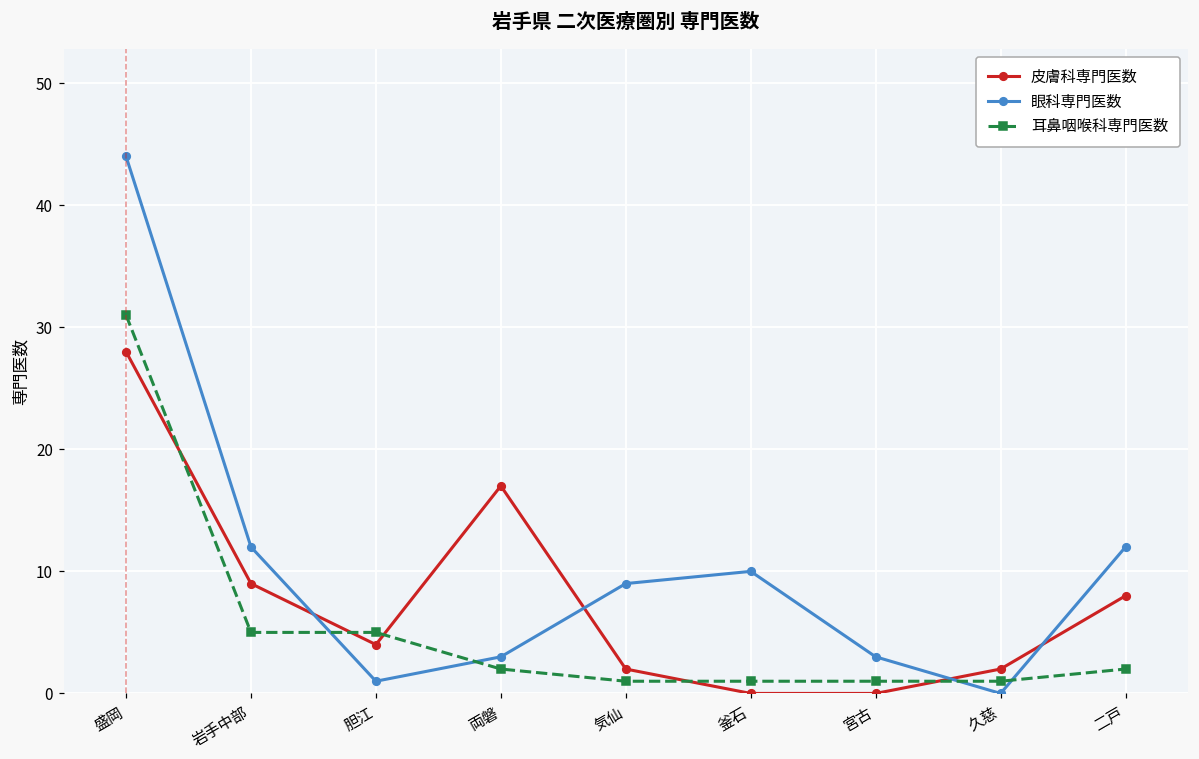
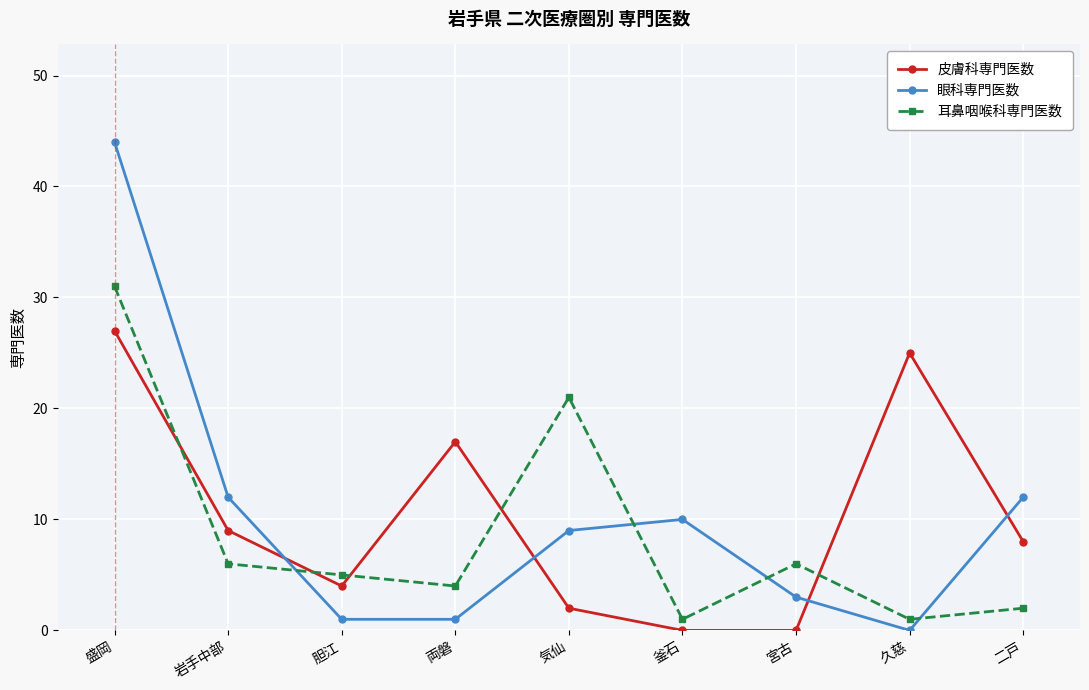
皮膚科専門医数, 盛岡: 28 -> 27
耳鼻咽喉科専門医数, 岩手中部: 5 -> 6
眼科専門医数, 両磐: 3 -> 1
耳鼻咽喉科専門医数, 両磐: 2 -> 4
耳鼻咽喉科専門医数, 気仙: 1 -> 21
耳鼻咽喉科専門医数, 宮古: 1 -> 6
皮膚科専門医数, 久慈: 2 -> 25
